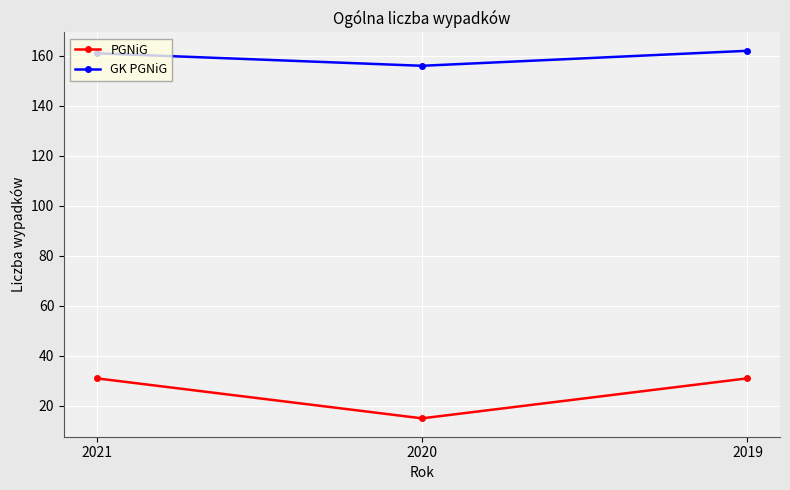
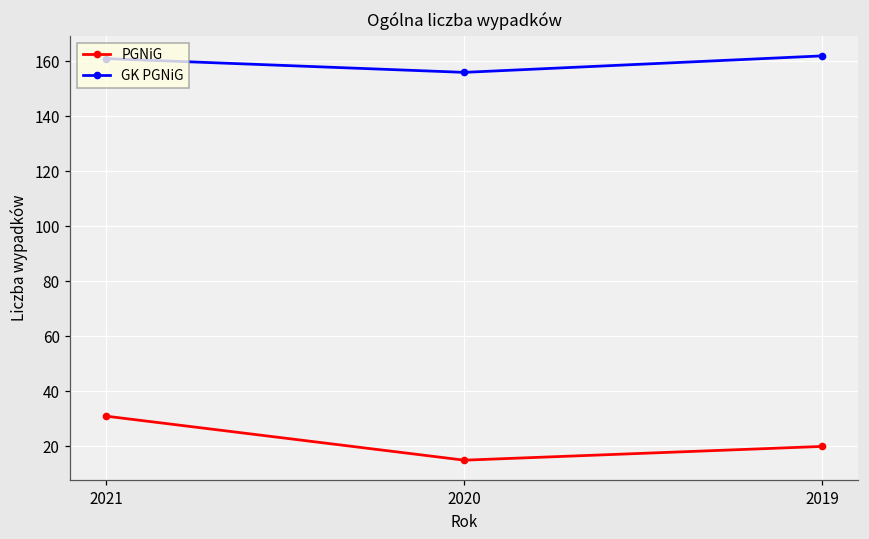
PGNiG, 2019: 31 -> 20
